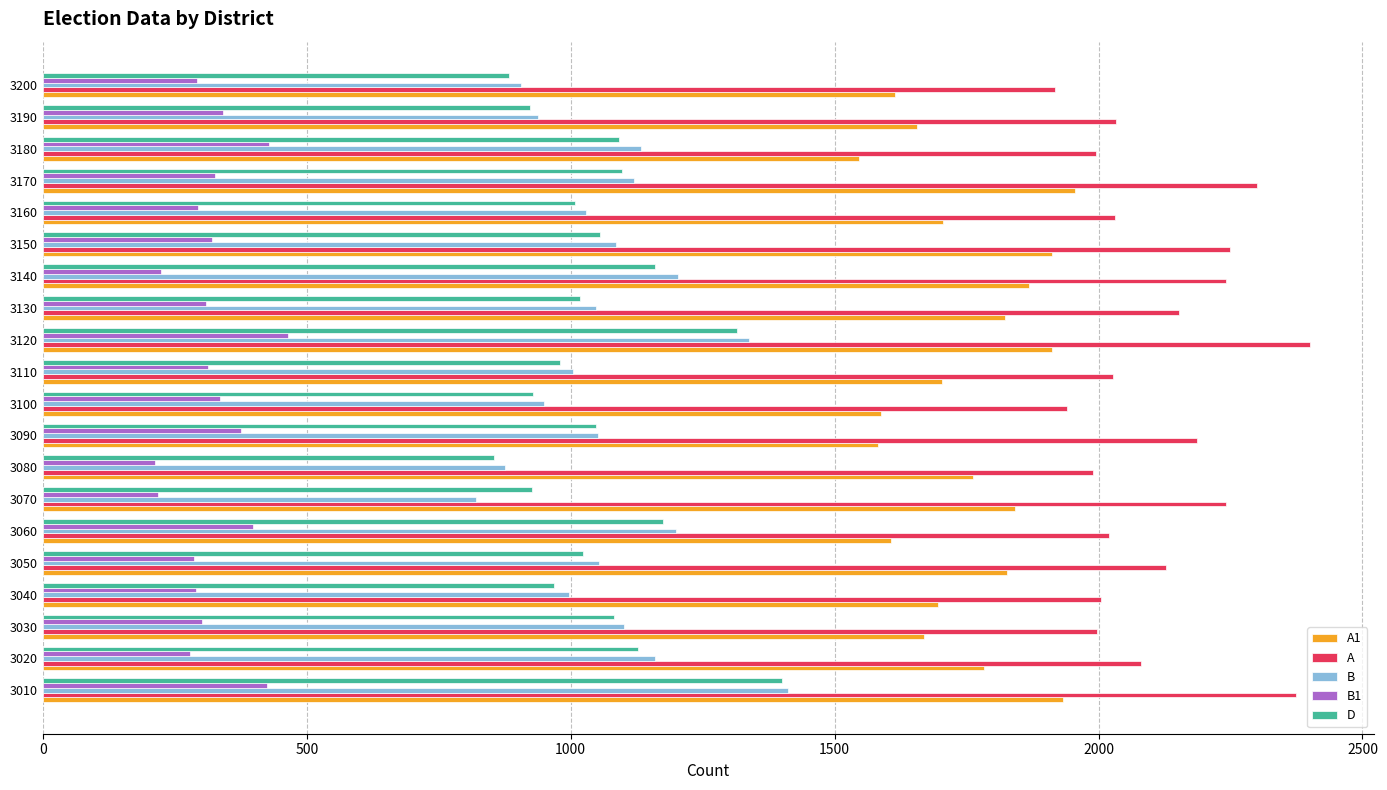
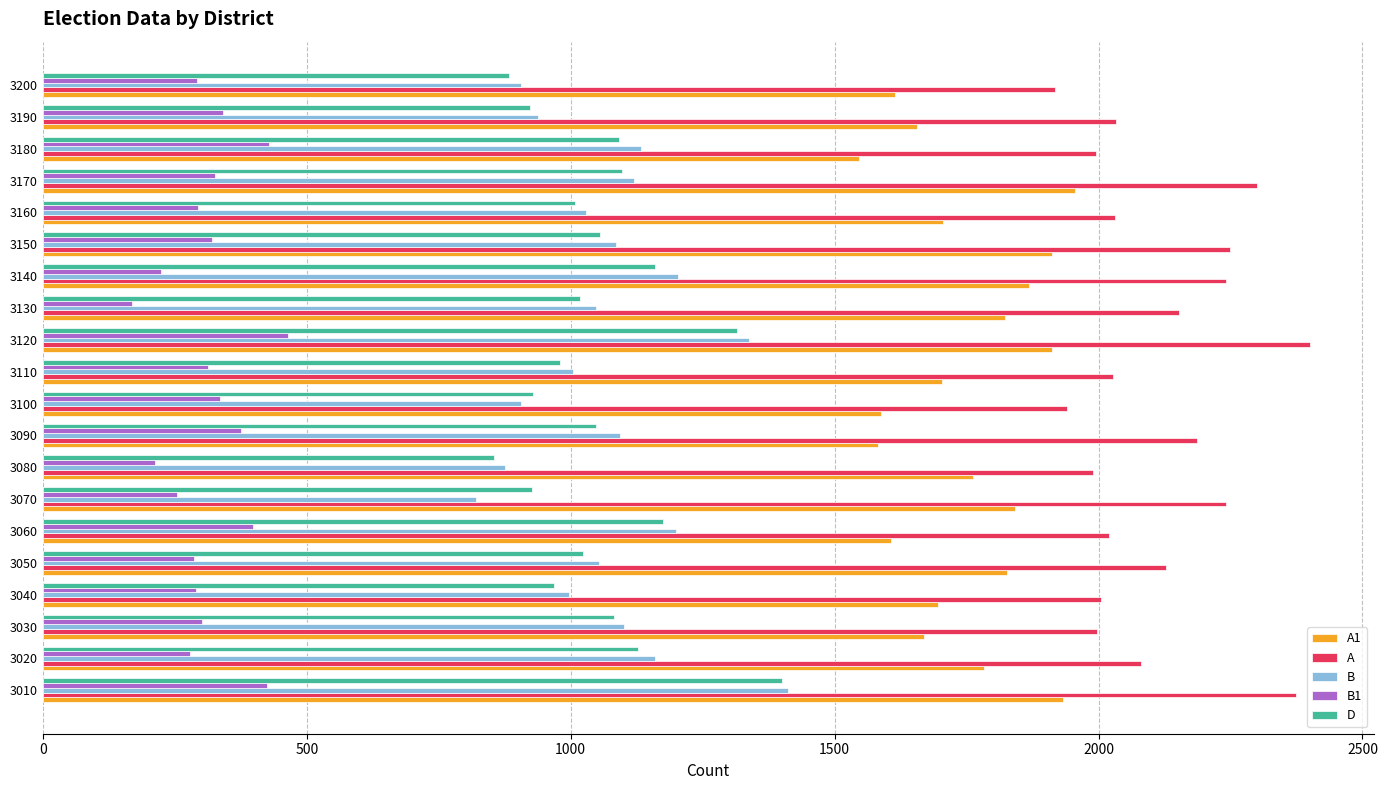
B1, 3130: 310 -> 170
B, 3100: 950 -> 910
B, 3090: 1050 -> 1090
B1, 3070: 220 -> 260
